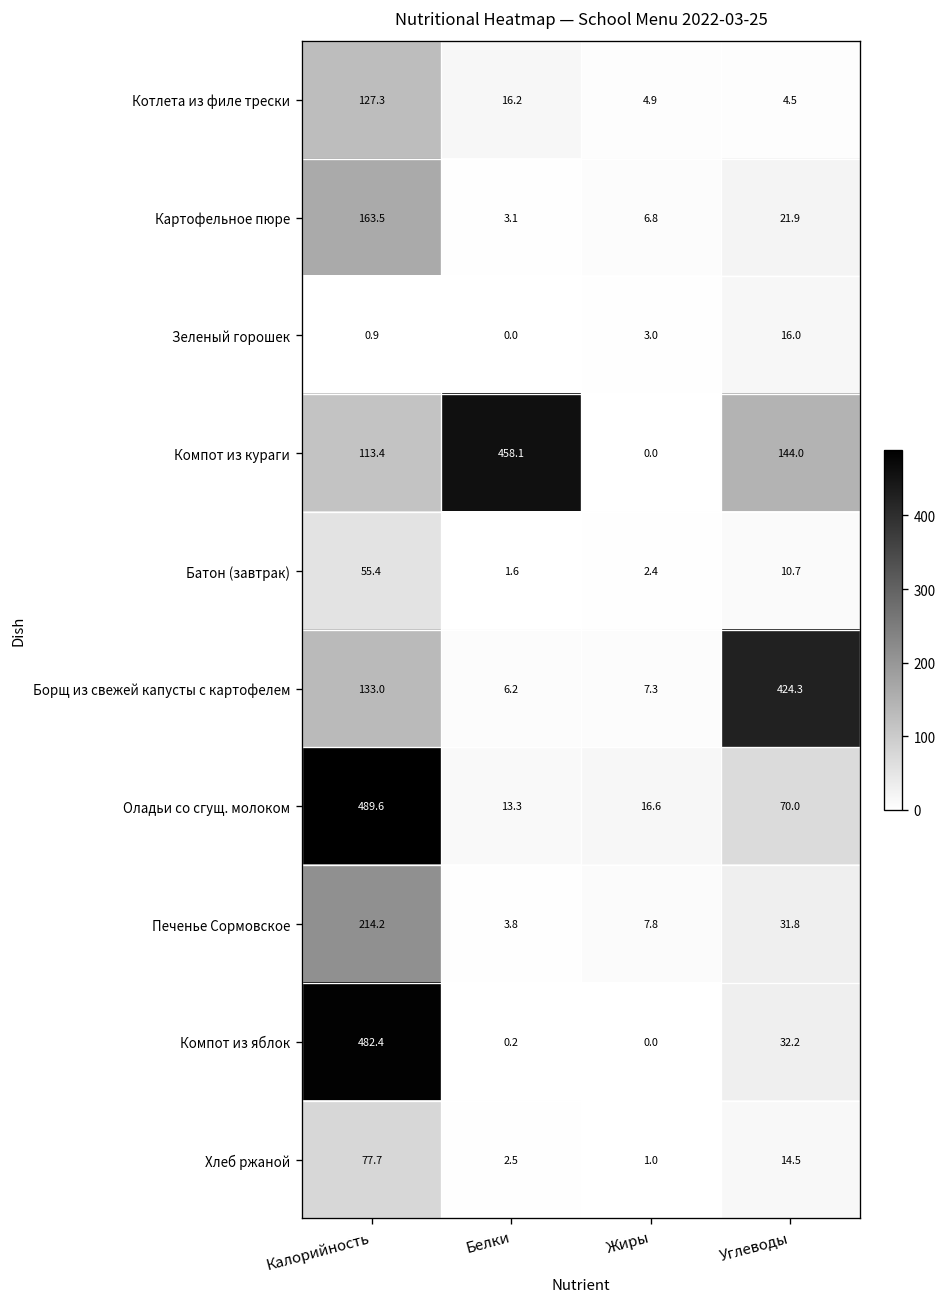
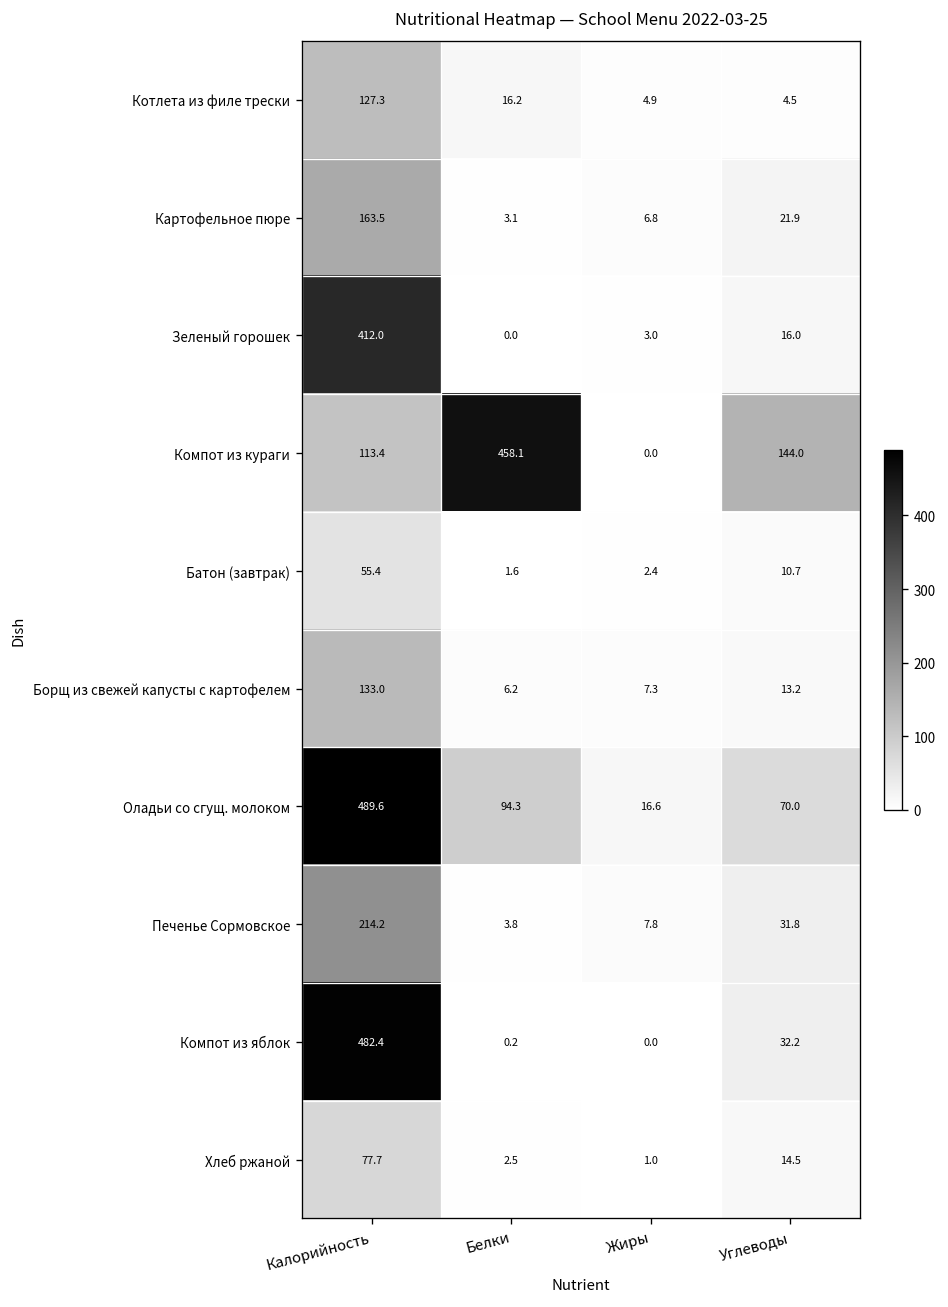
Зеленый горошек, Калорийность: 0.9 -> 412.0
Борщ из свежей капусты с картофелем, Углеводы: 424.3 -> 13.2
Оладьи со сгущ. молоком, Белки: 13.3 -> 94.3
